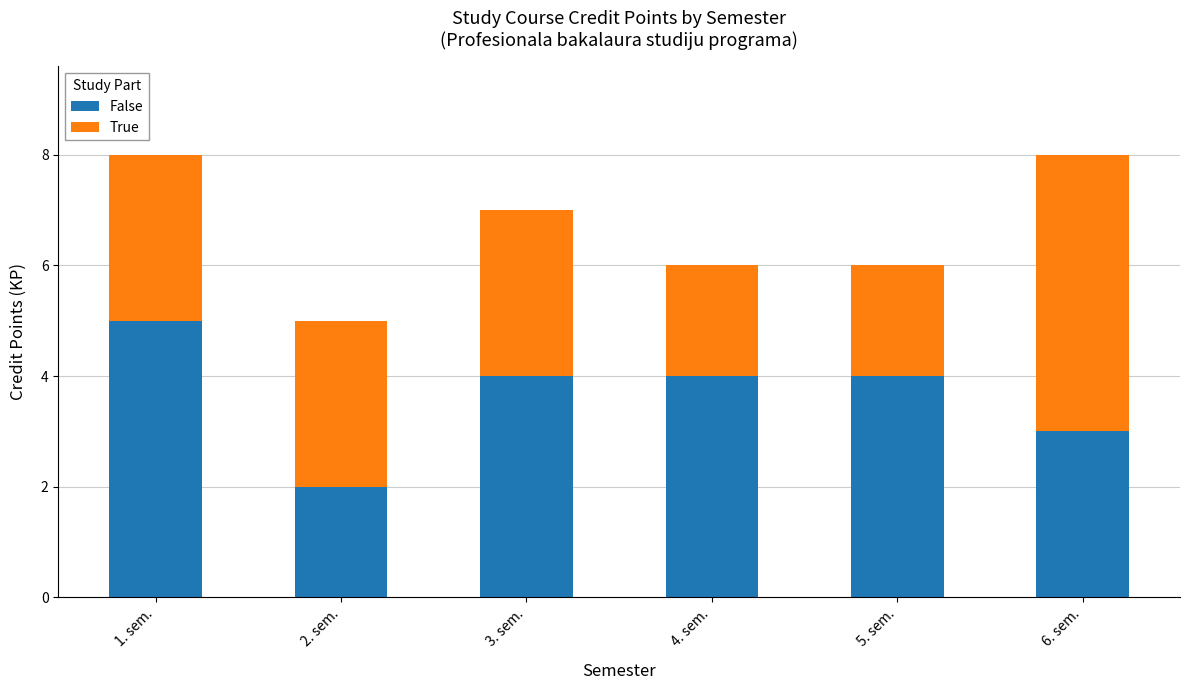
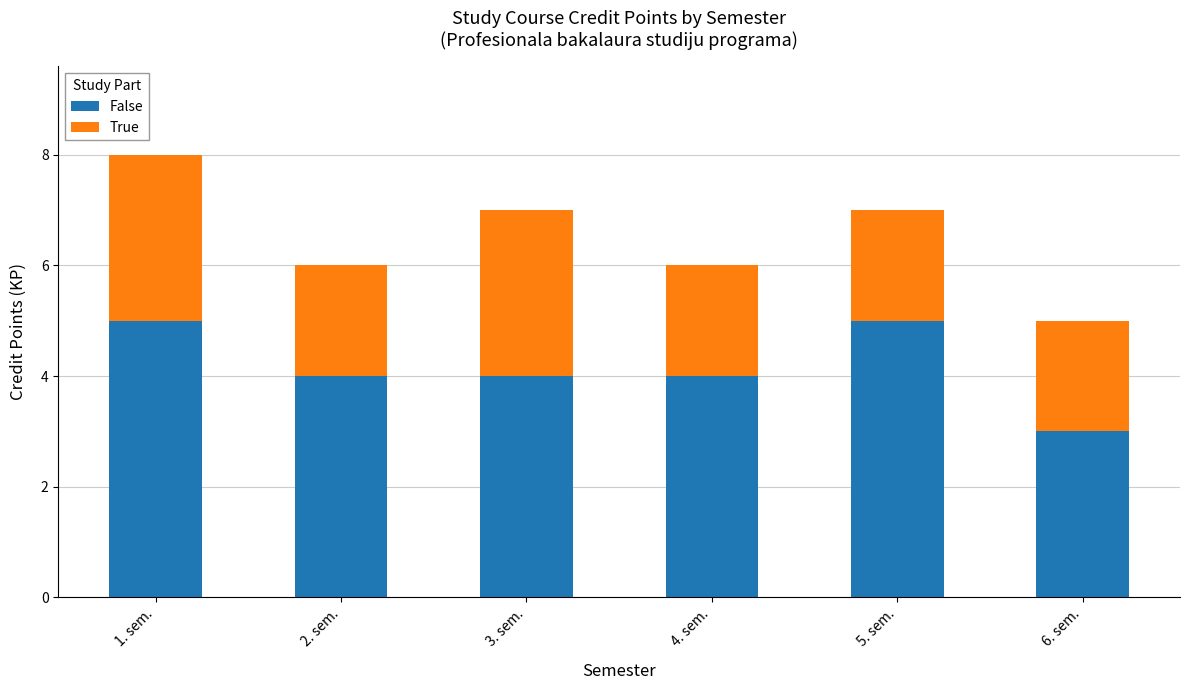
False, 2. sem.: 2 -> 4
True, 2. sem.: 3 -> 2
False, 5. sem.: 4 -> 5
True, 6. sem.: 5 -> 2
